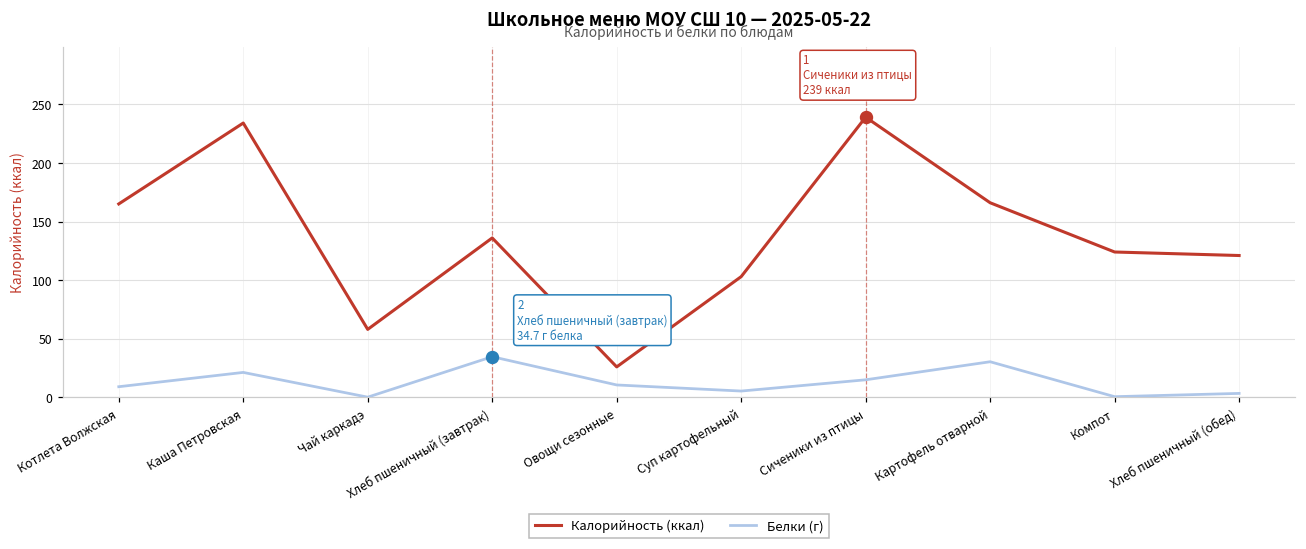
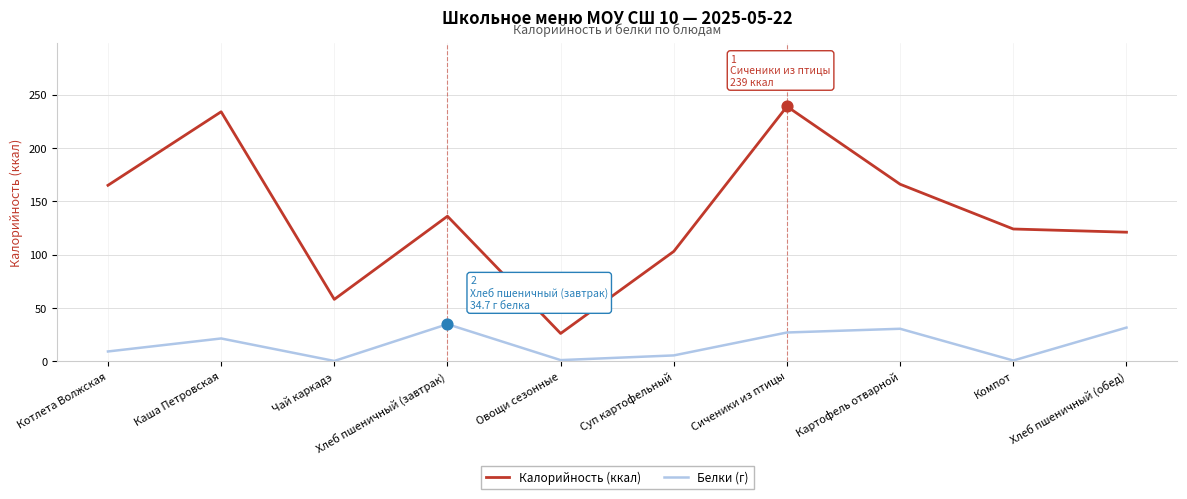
Белки (г), Овощи сезонные: 11 -> 1
Белки (г), Сиченики из птицы: 15 -> 27
Белки (г), Хлеб пшеничный (обед): 3 -> 32
